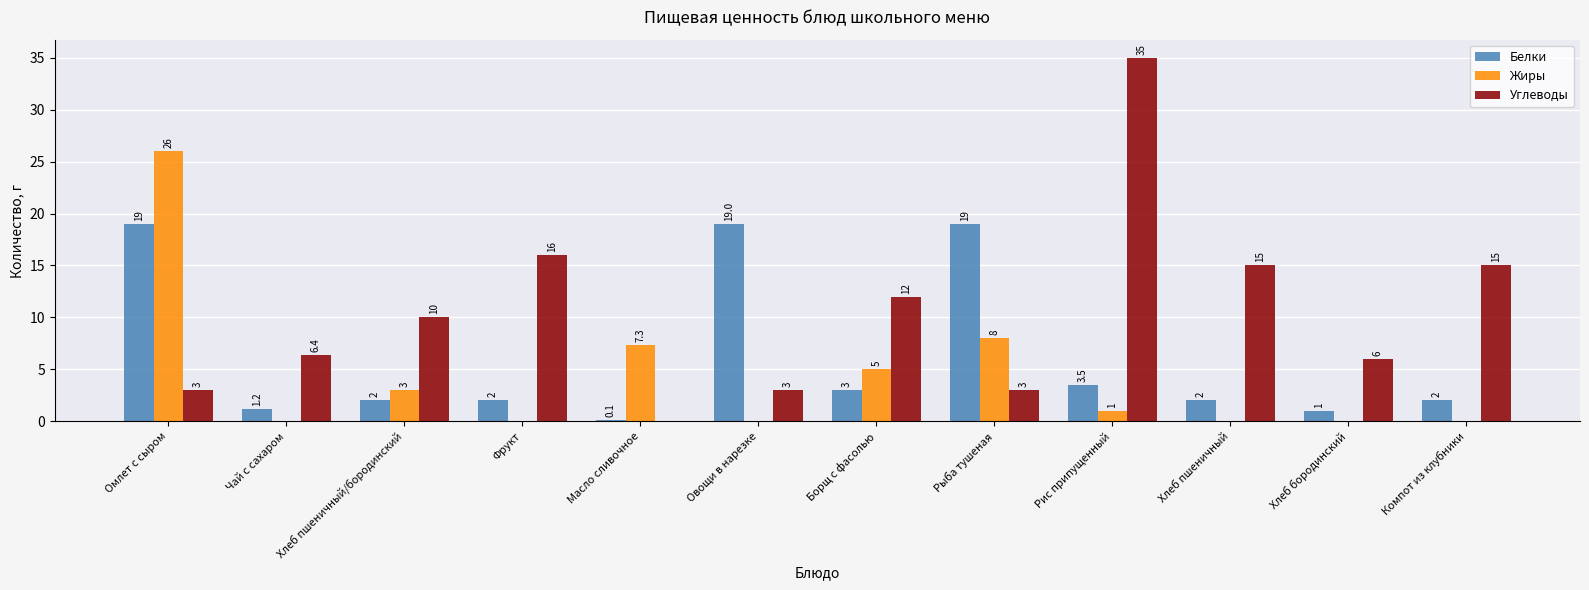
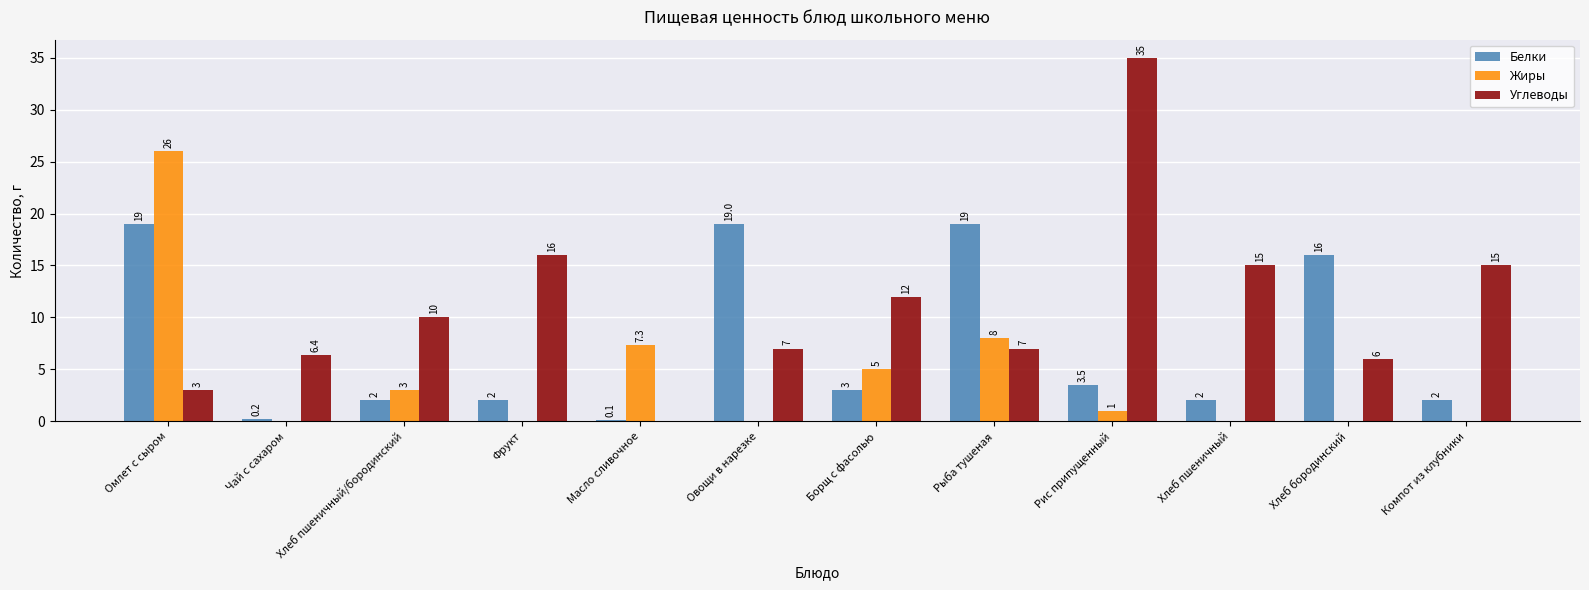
Белки, Чай с сахаром: 1.2 -> 0.2
Углеводы, Овощи в нарезке: 3 -> 7
Углеводы, Рыба тушеная: 3 -> 7
Белки, Хлеб бородинский: 1 -> 16
